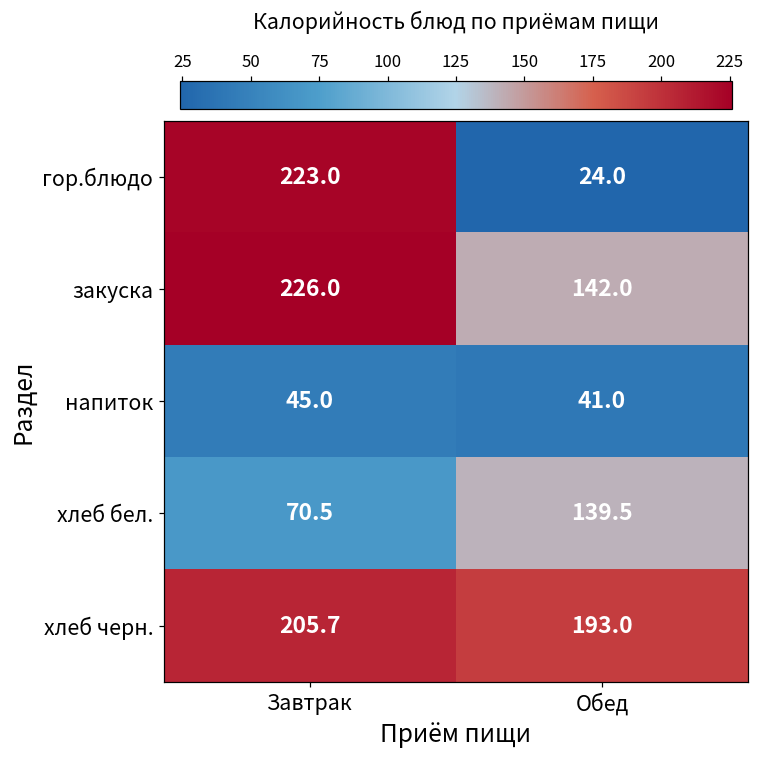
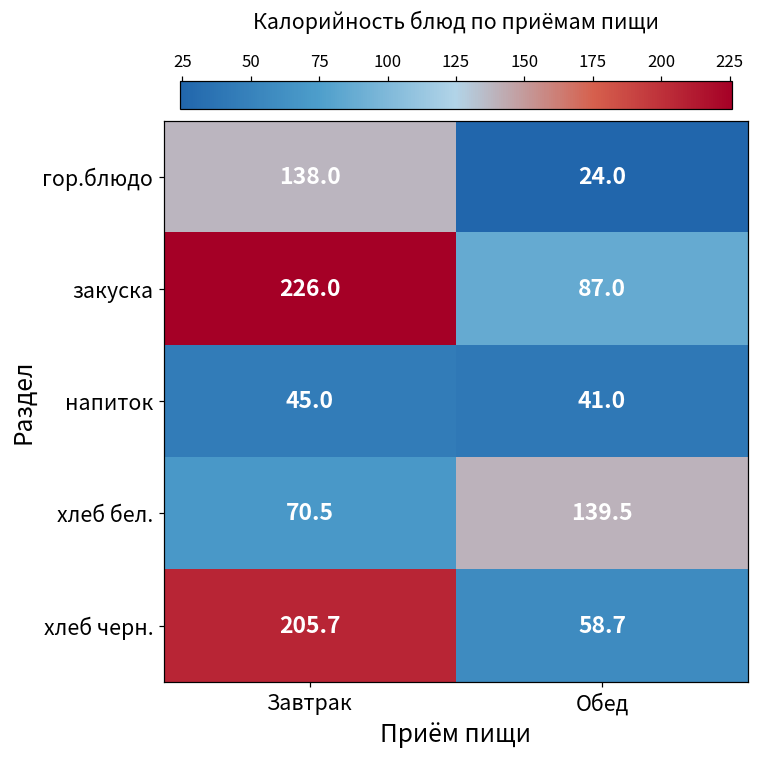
гор.блюдо, Завтрак: 223.0 -> 138.0
закуска, Обед: 142.0 -> 87.0
хлеб черн., Обед: 193.0 -> 58.7
